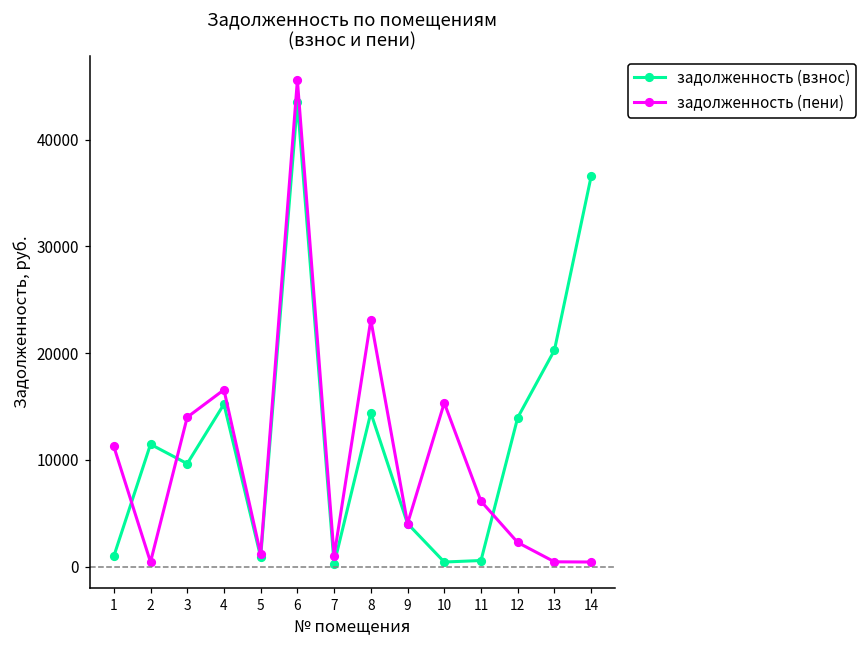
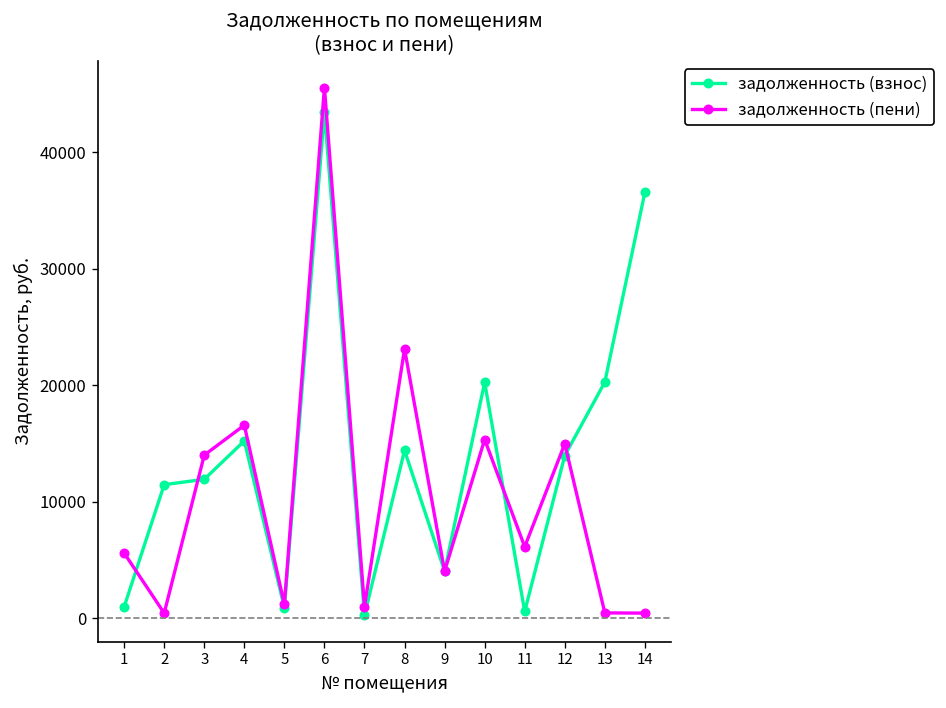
задолженность (пени), 1: 11000 -> 6000
задолженность (взнос), 3: 10000 -> 12000
задолженность (взнос), 10: 0 -> 20000
задолженность (пени), 12: 2000 -> 15000
